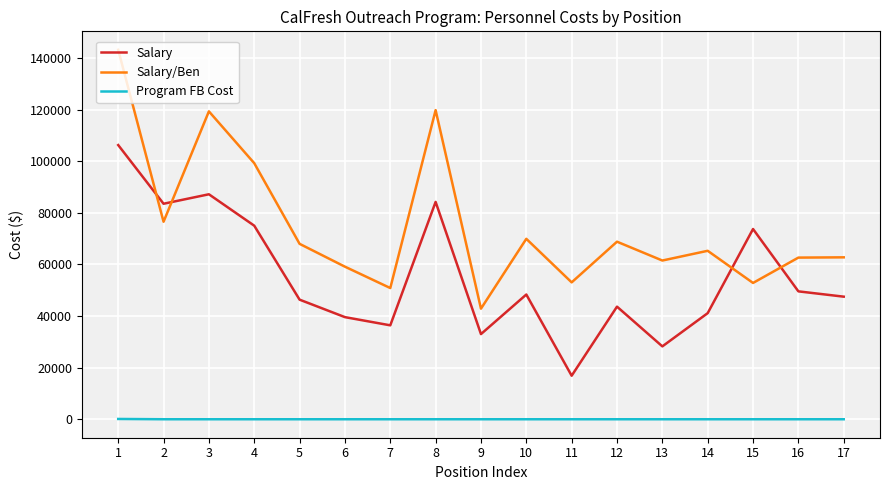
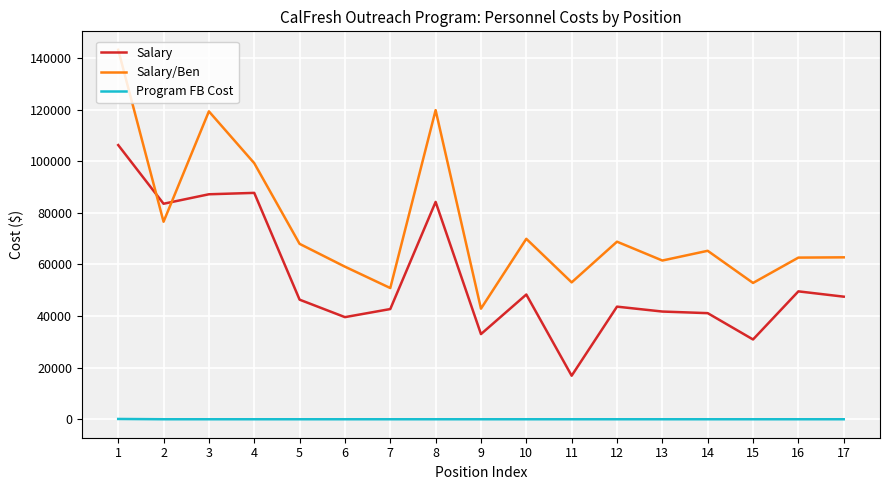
Salary, 4: 75000 -> 88000
Salary, 7: 36000 -> 43000
Salary, 13: 28000 -> 42000
Salary, 15: 74000 -> 31000
